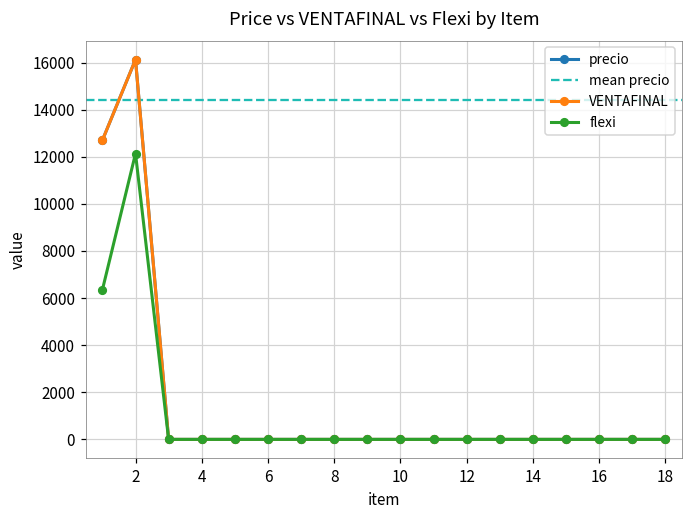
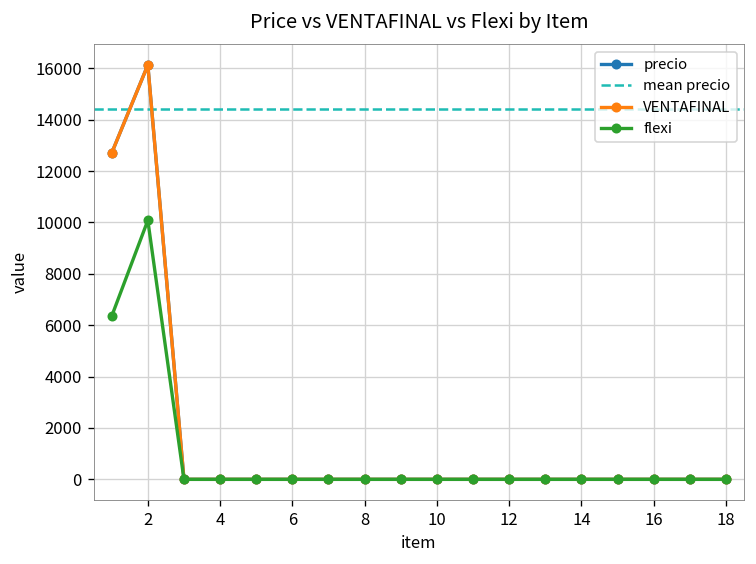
flexi, 2: 12100 -> 10100
